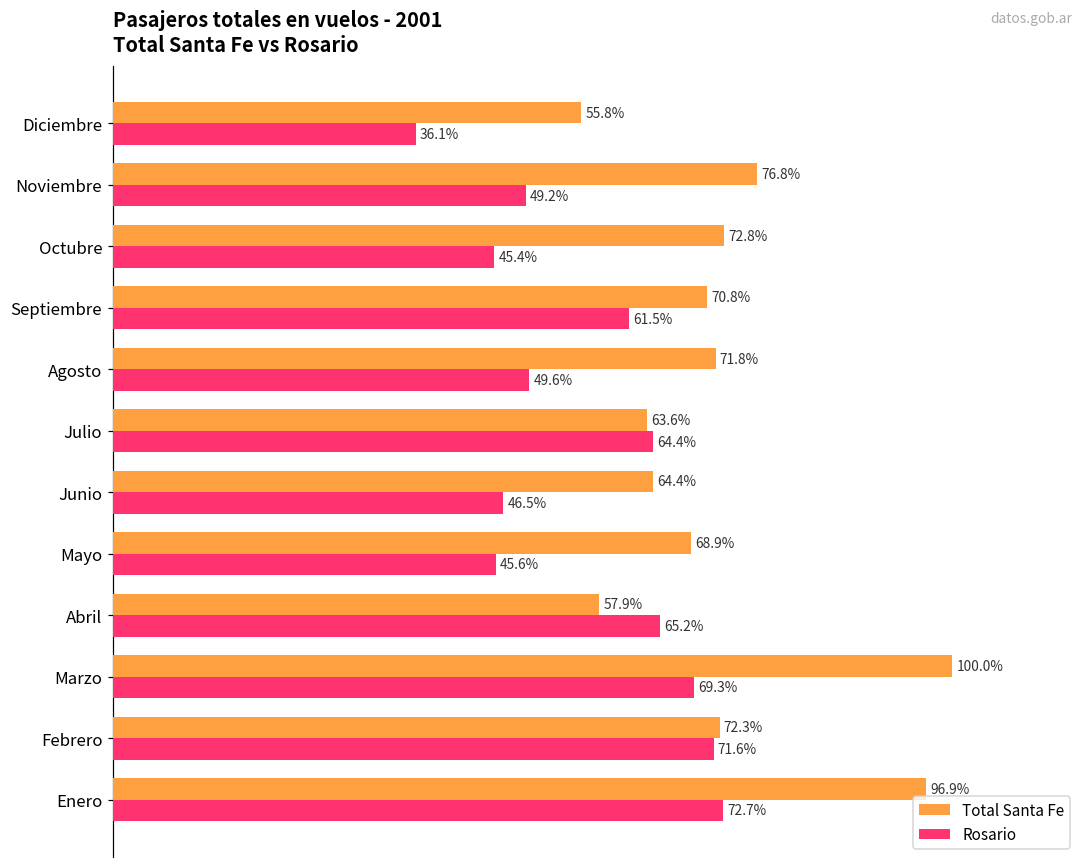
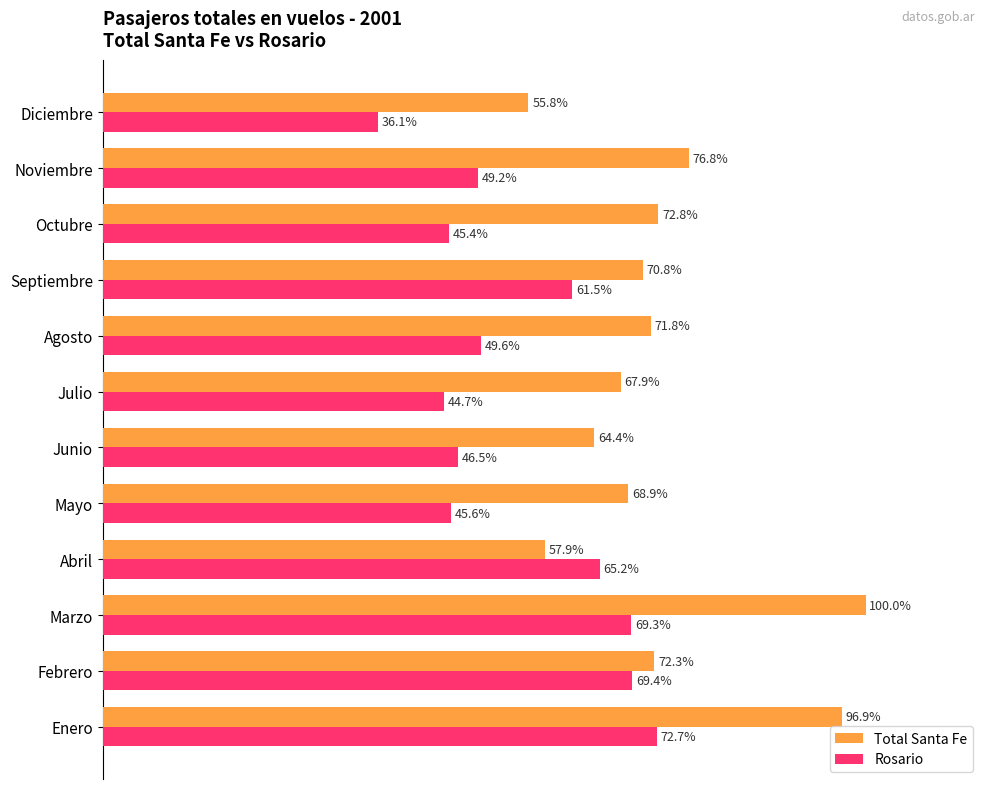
Total Santa Fe, Julio: 63.6% -> 67.9%
Rosario, Julio: 64.4% -> 44.7%
Rosario, Febrero: 71.6% -> 69.4%
